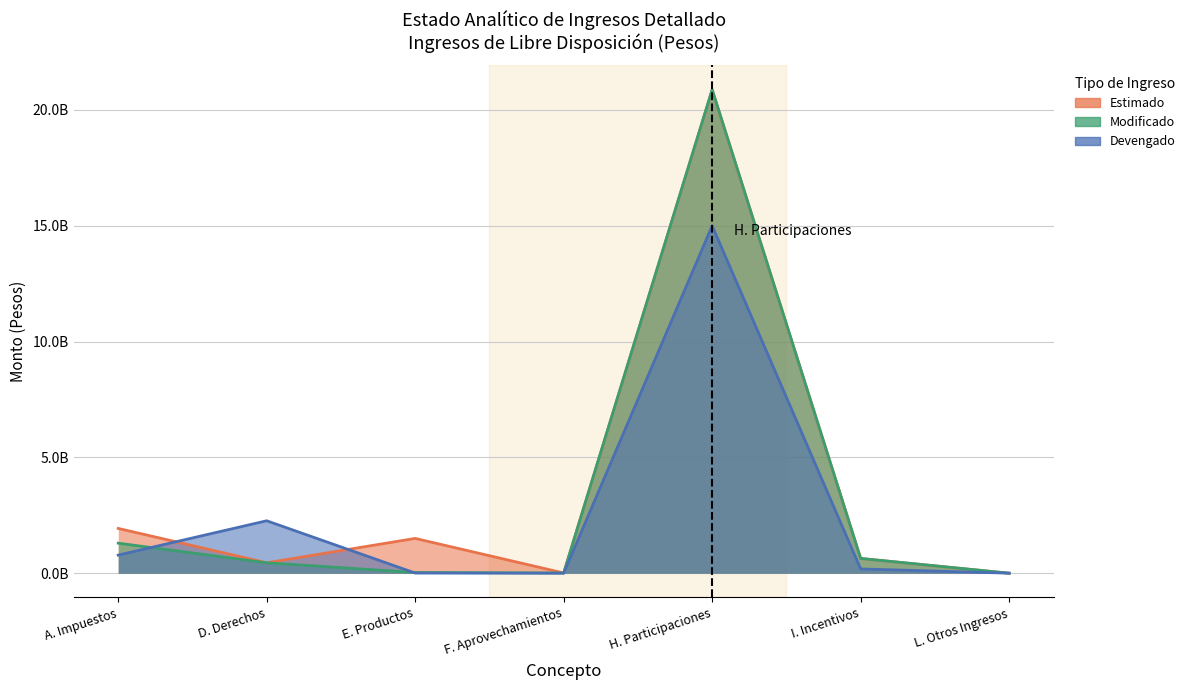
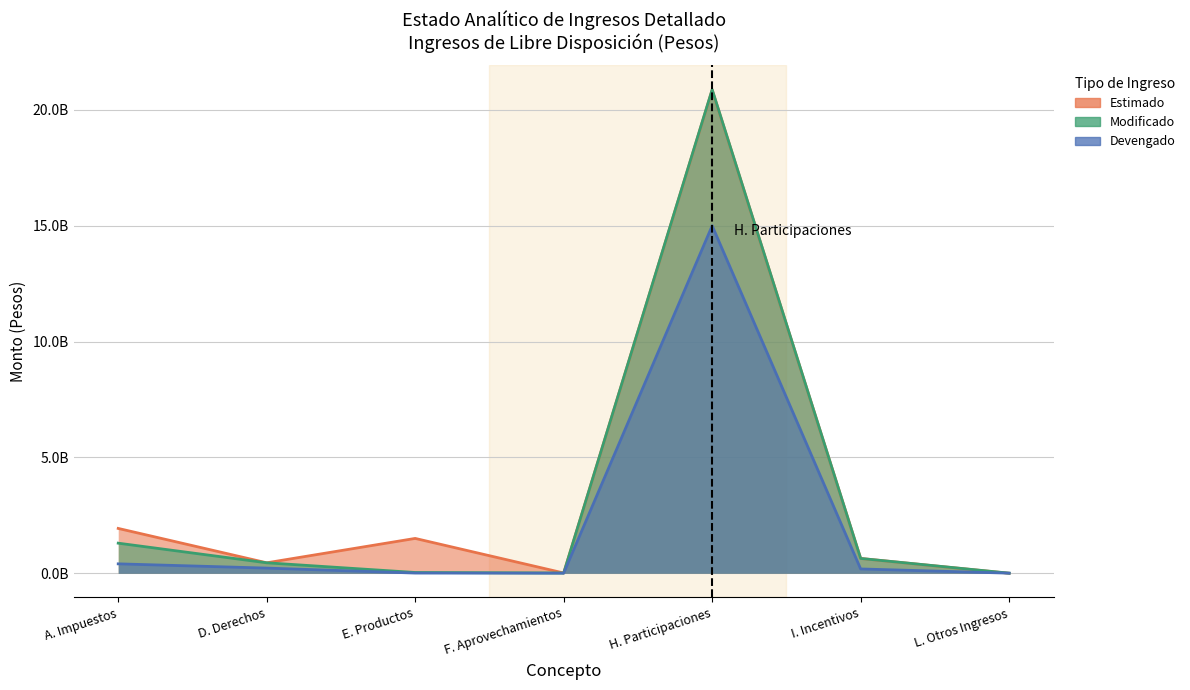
Devengado, A. Impuestos: 800000000 -> 400000000
Devengado, D. Derechos: 2300000000 -> 200000000
